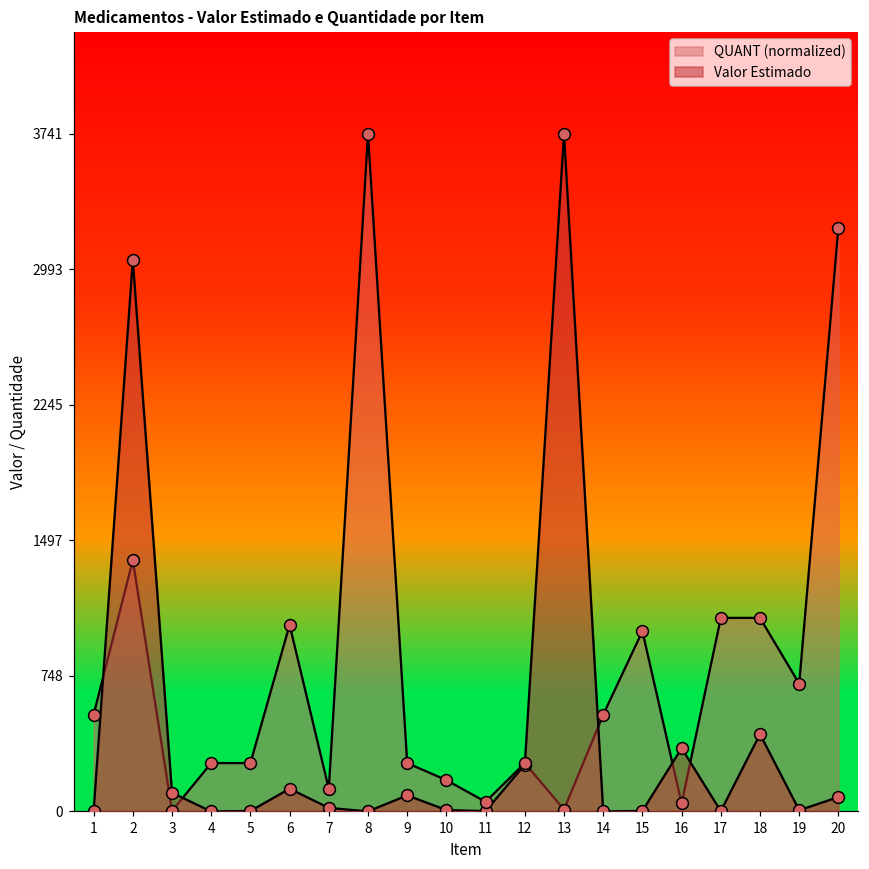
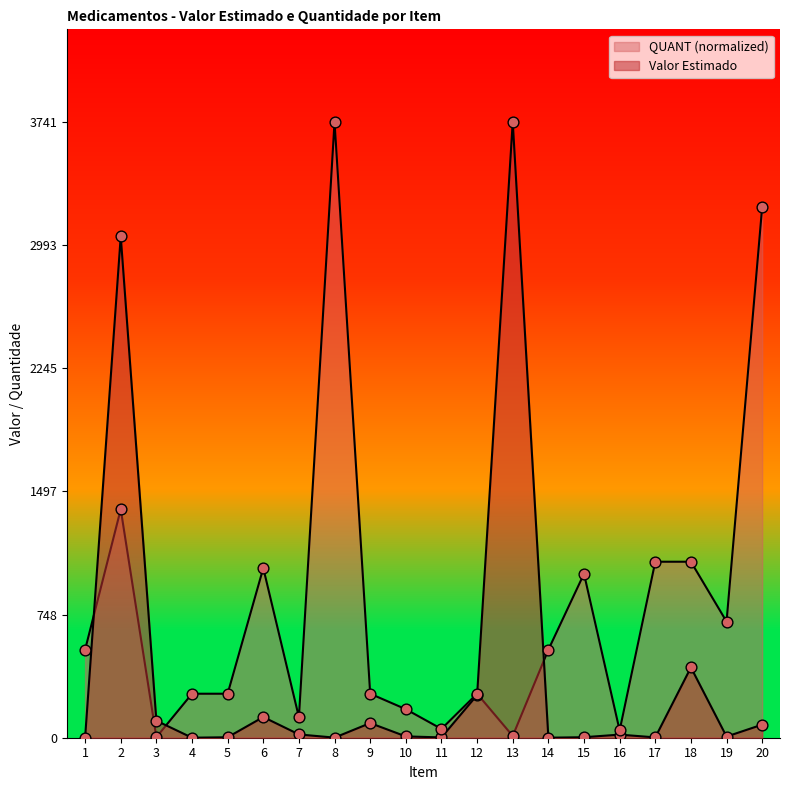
Valor Estimado, 16: 350 -> 20
